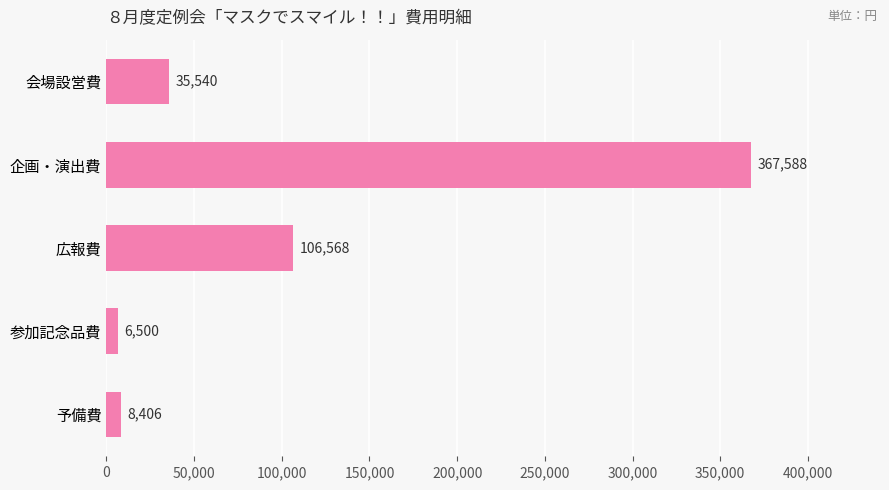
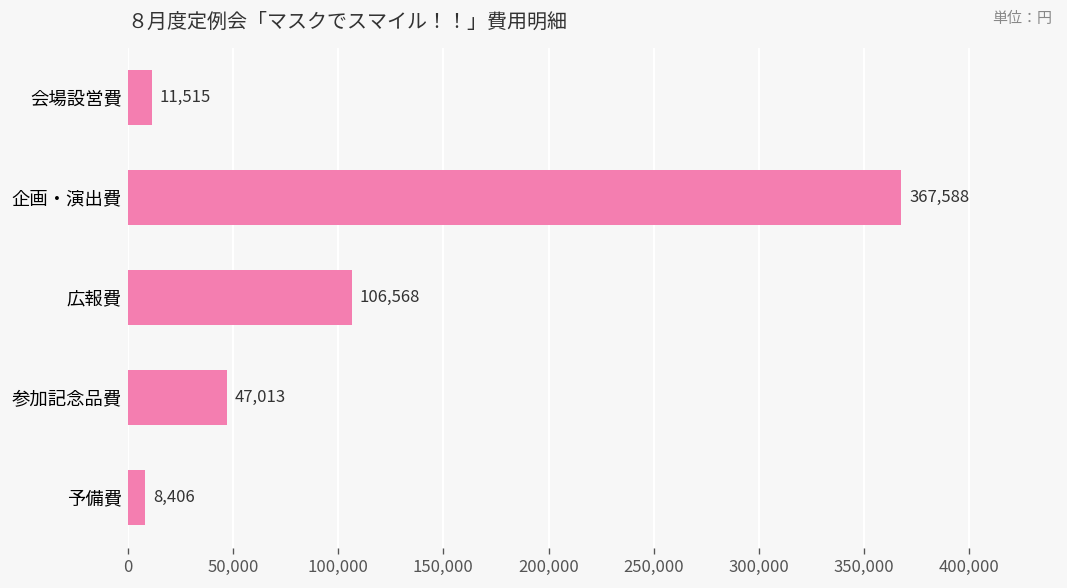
会場設営費: 35,540 -> 11,515
参加記念品費: 6,500 -> 47,013
